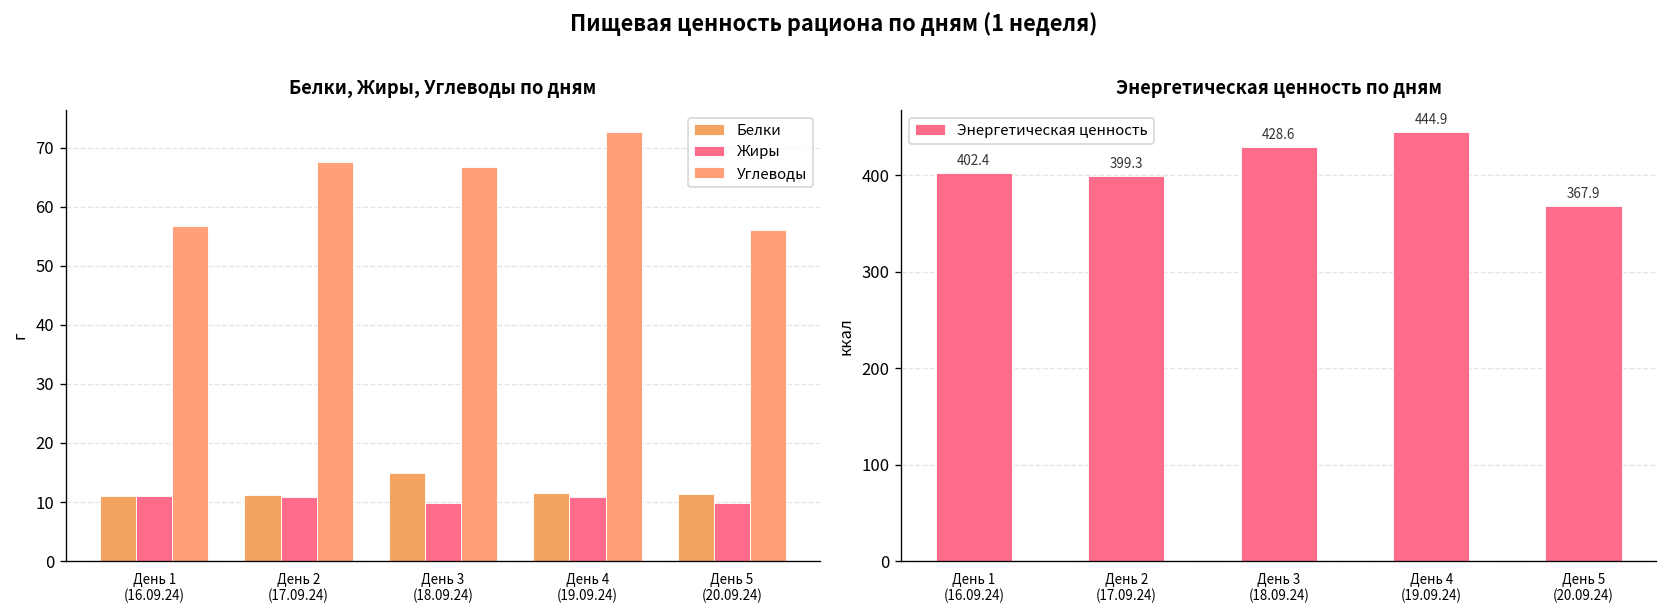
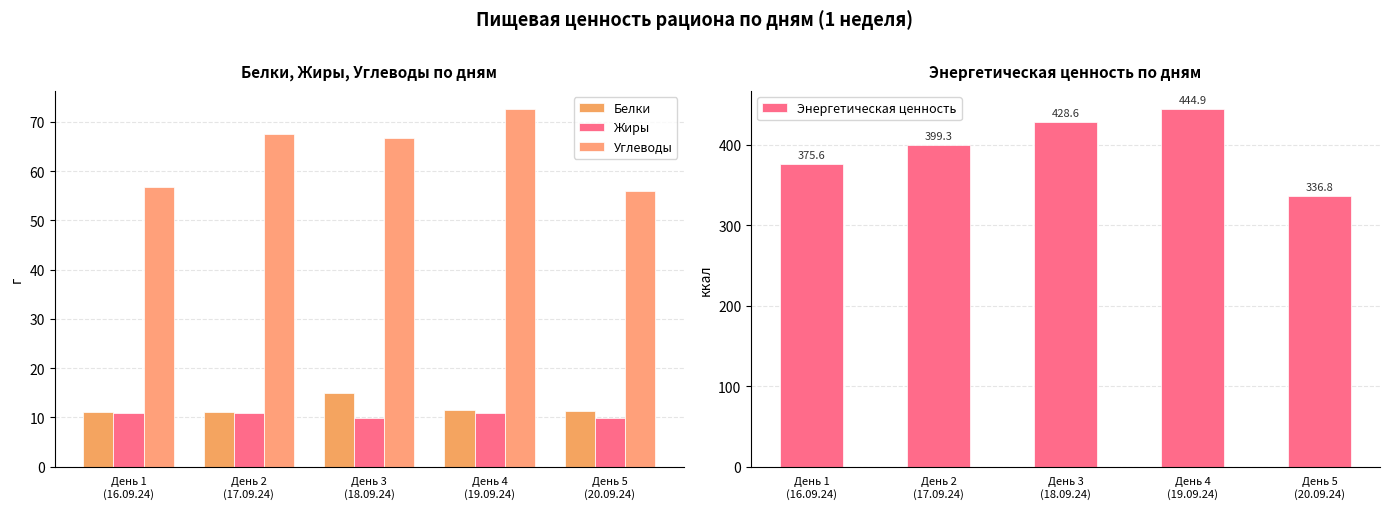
Энергетическая ценность по дням, День 1 (16.09.24): 402.4 -> 375.6
Энергетическая ценность по дням, День 5 (20.09.24): 367.9 -> 336.8
